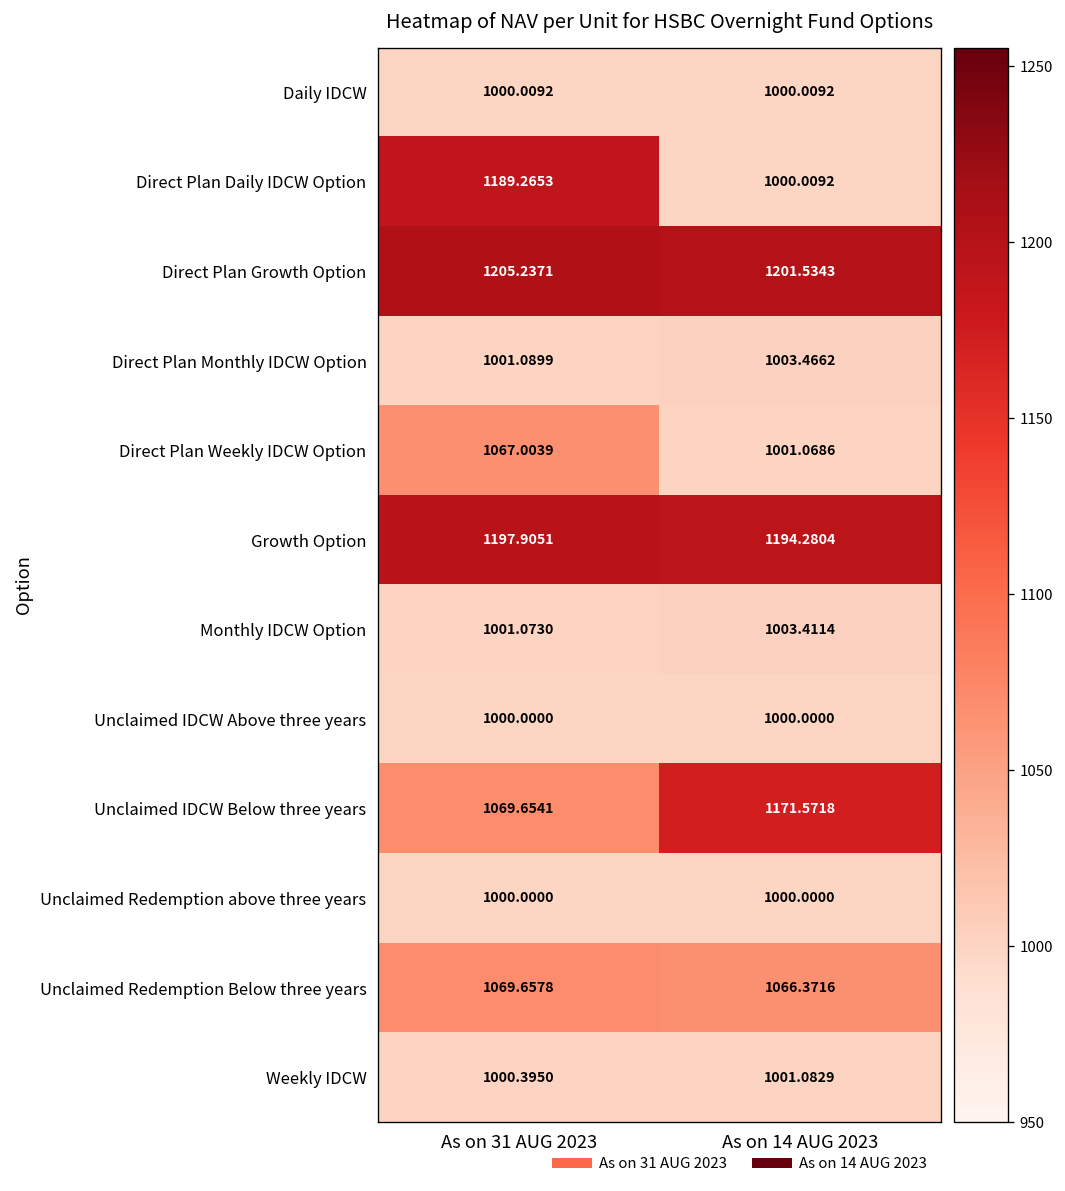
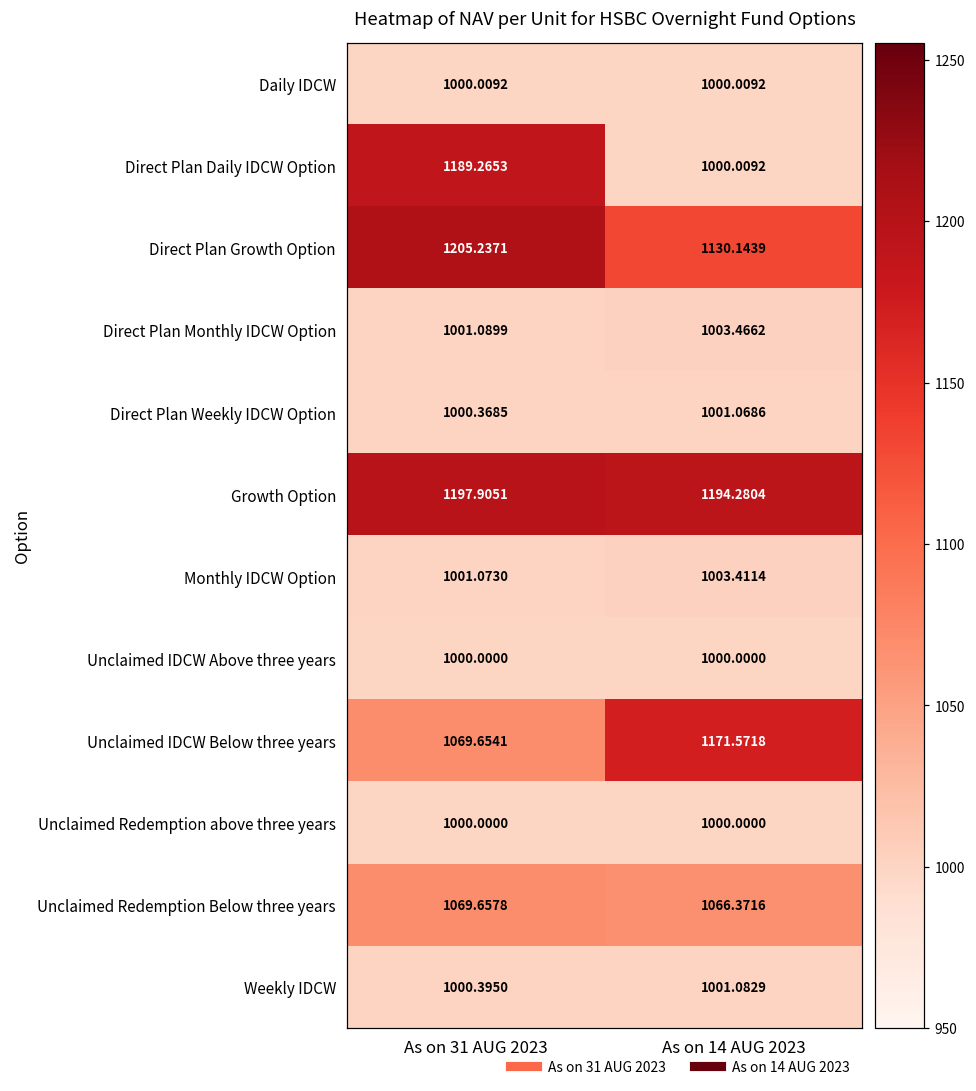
Direct Plan Growth Option, As on 14 AUG 2023: 1201.5343 -> 1130.1439
Direct Plan Weekly IDCW Option, As on 31 AUG 2023: 1067.0039 -> 1000.3685
